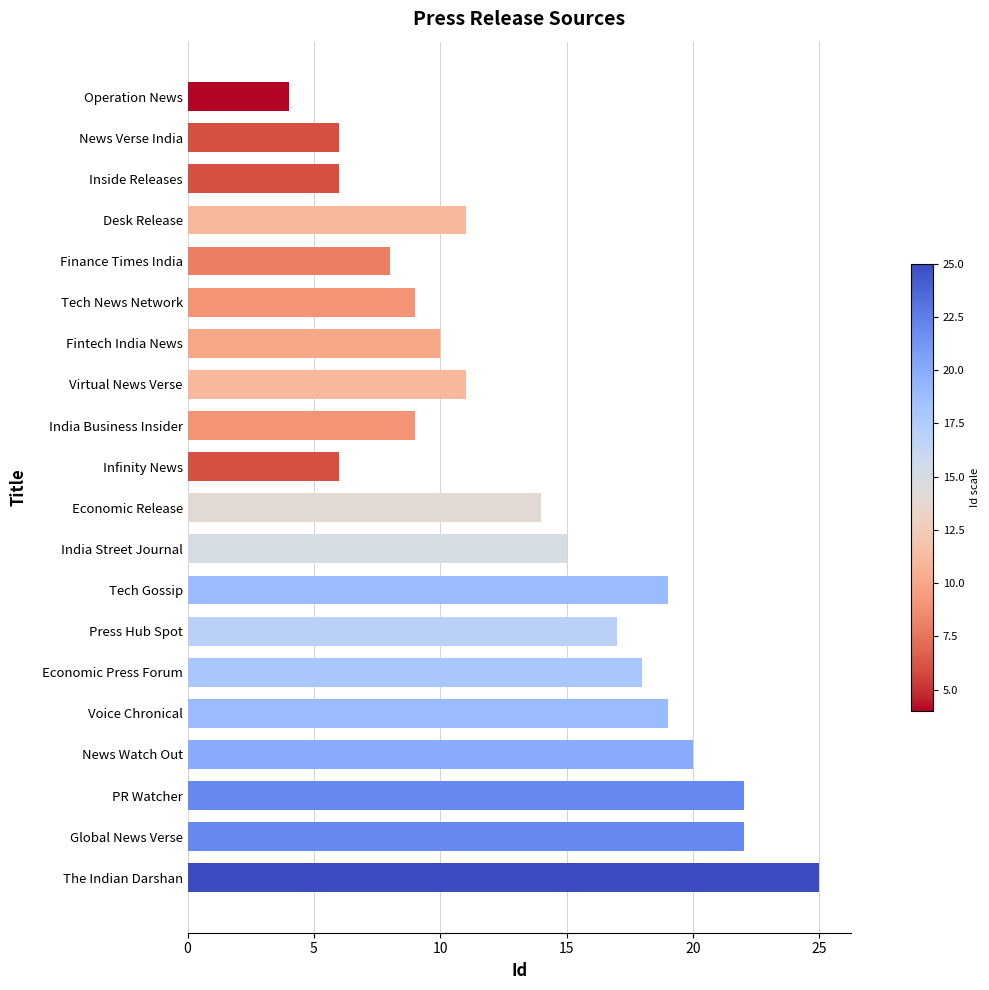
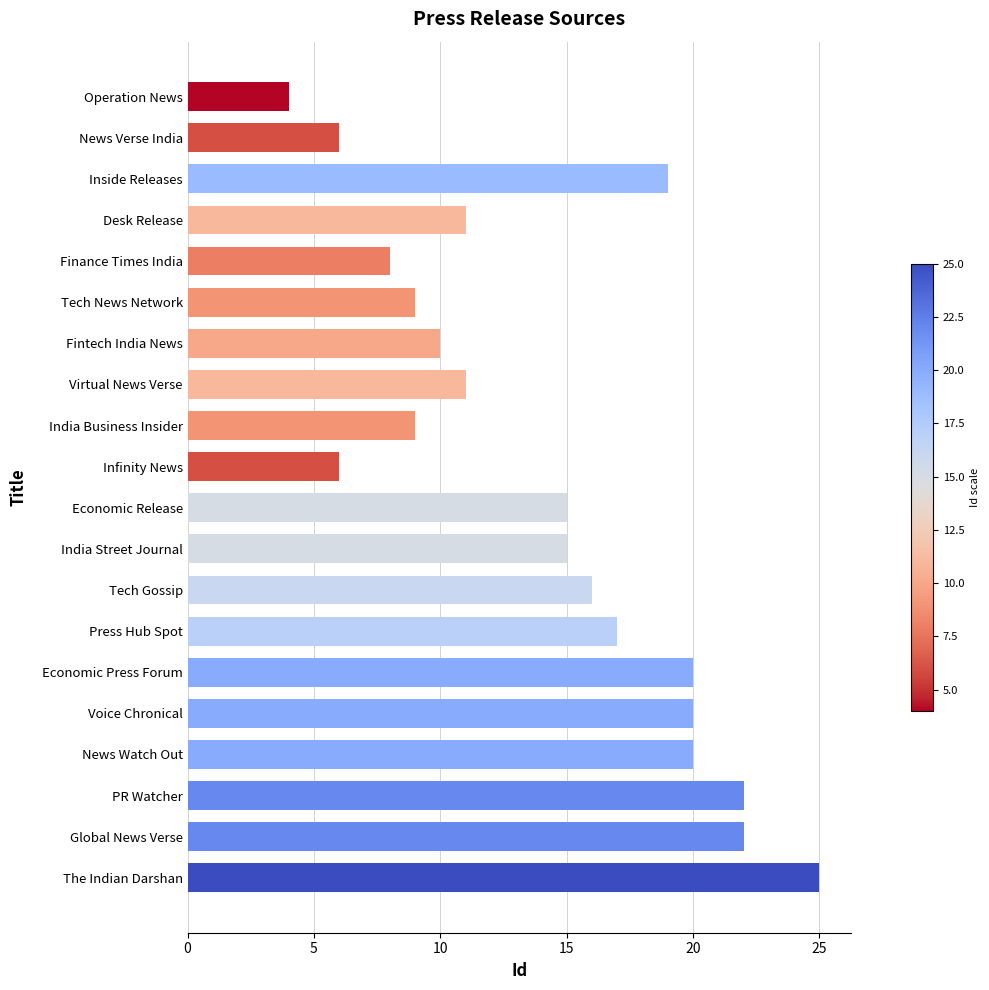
Inside Releases: 6 -> 19
Economic Release: 14 -> 15
Tech Gossip: 19 -> 16
Economic Press Forum: 18 -> 20
Voice Chronical: 19 -> 20
